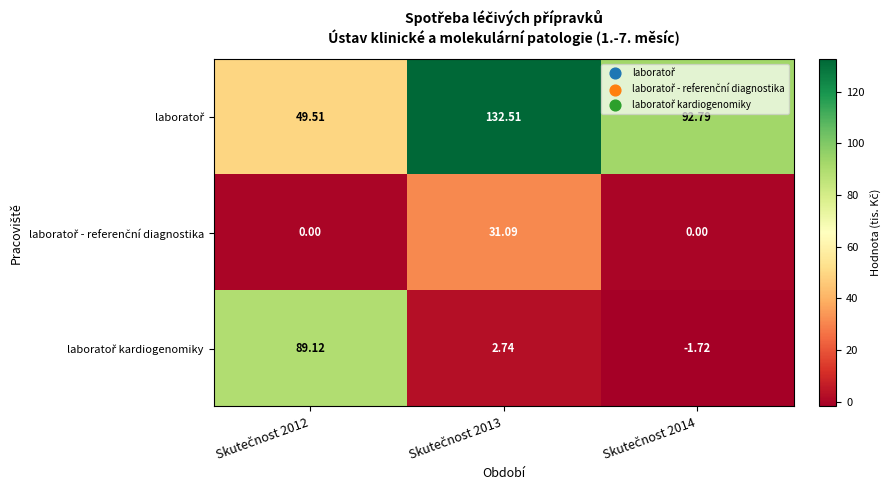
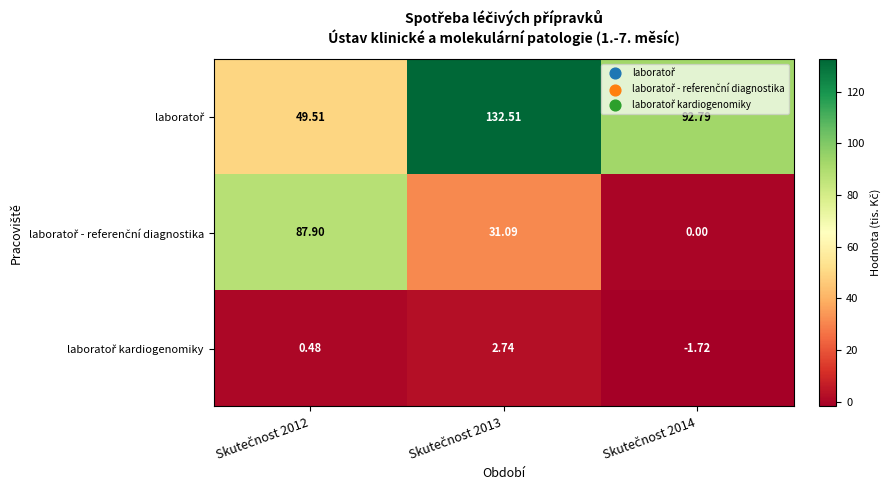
laboratoř - referenční diagnostika, Skutečnost 2012: 0.00 -> 87.90
laboratoř kardiogenomiky, Skutečnost 2012: 89.12 -> 0.48
